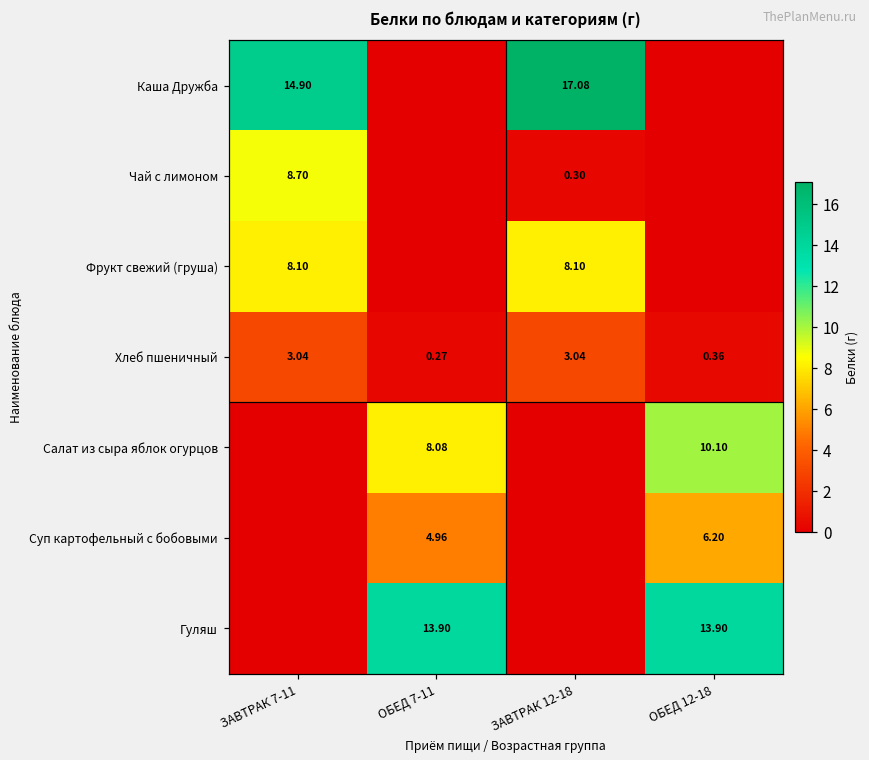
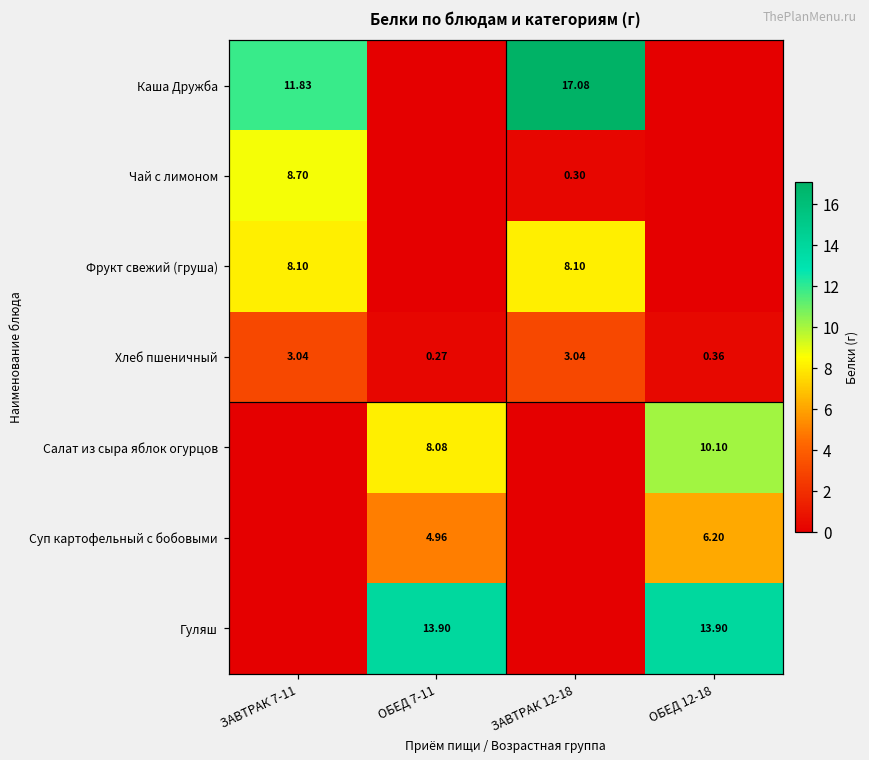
Каша Дружба, ЗАВТРАК 7-11: 14.90 -> 11.83
